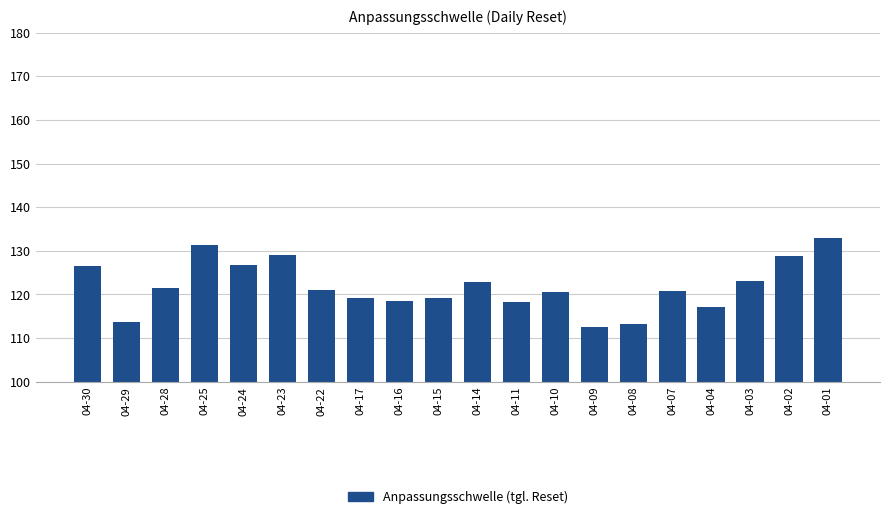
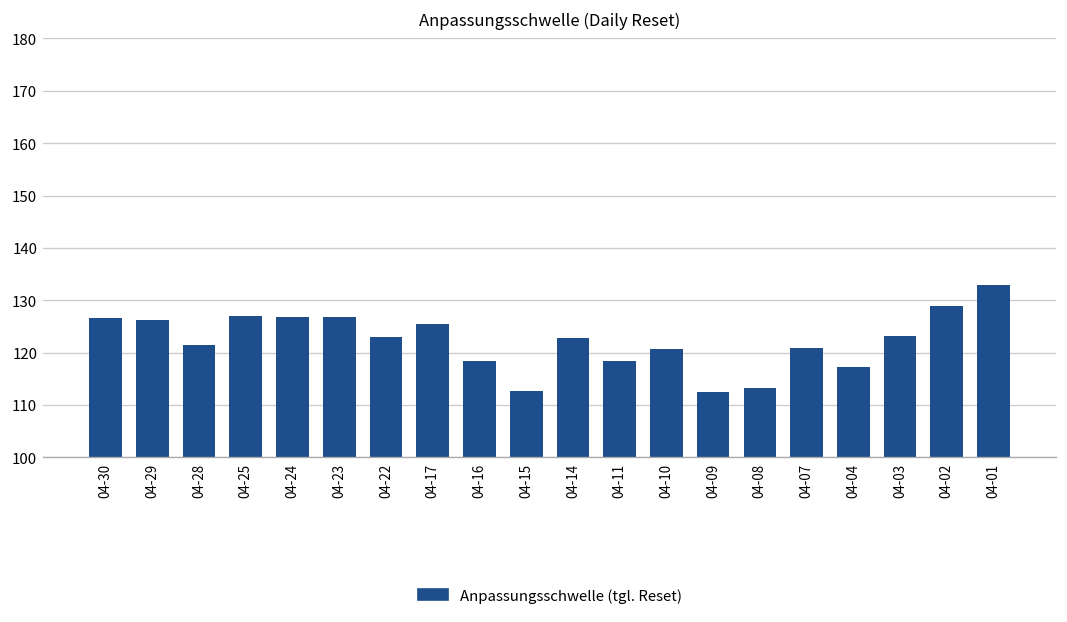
04-29: 114 -> 126
04-25: 131 -> 127
04-23: 129 -> 127
04-22: 121 -> 123
04-17: 119 -> 126
04-15: 119 -> 113
